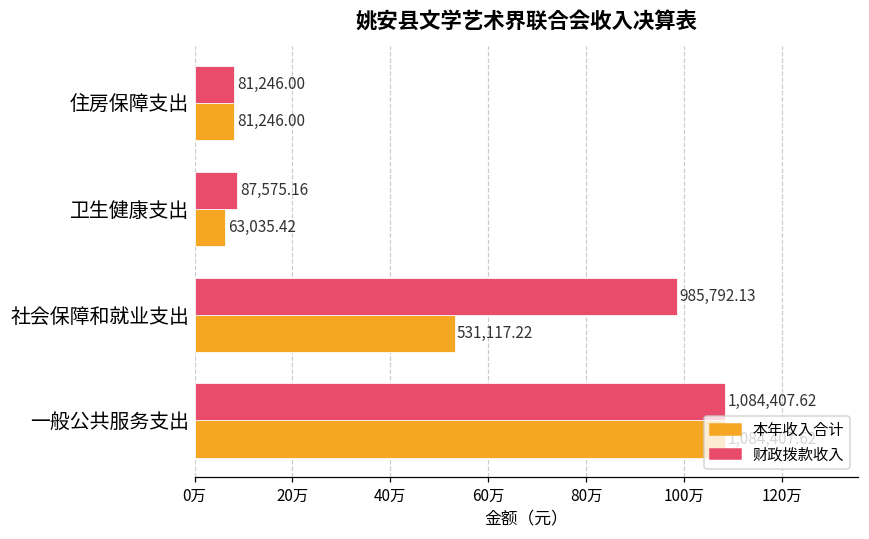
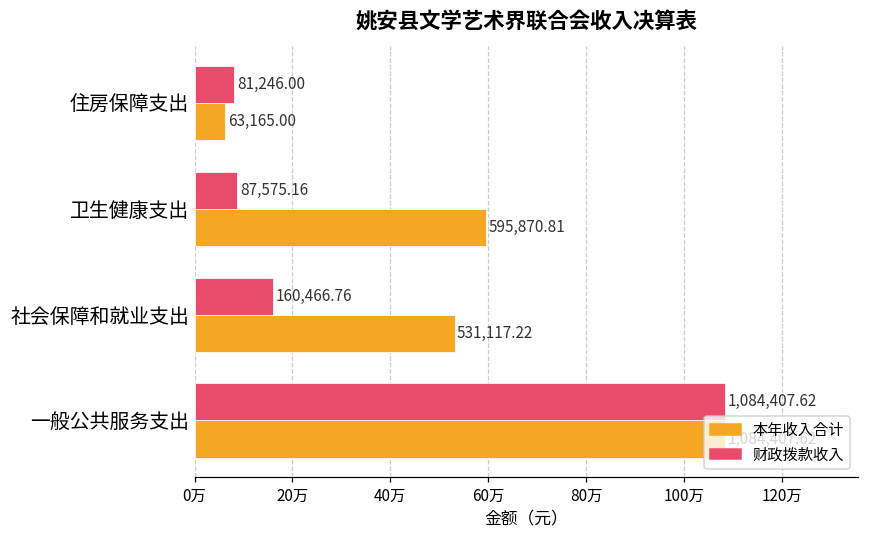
本年收入合计, 住房保障支出: 81,246.00 -> 63,165.00
本年收入合计, 卫生健康支出: 63,035.42 -> 595,870.81
财政拨款收入, 社会保障和就业支出: 985,792.13 -> 160,466.76
